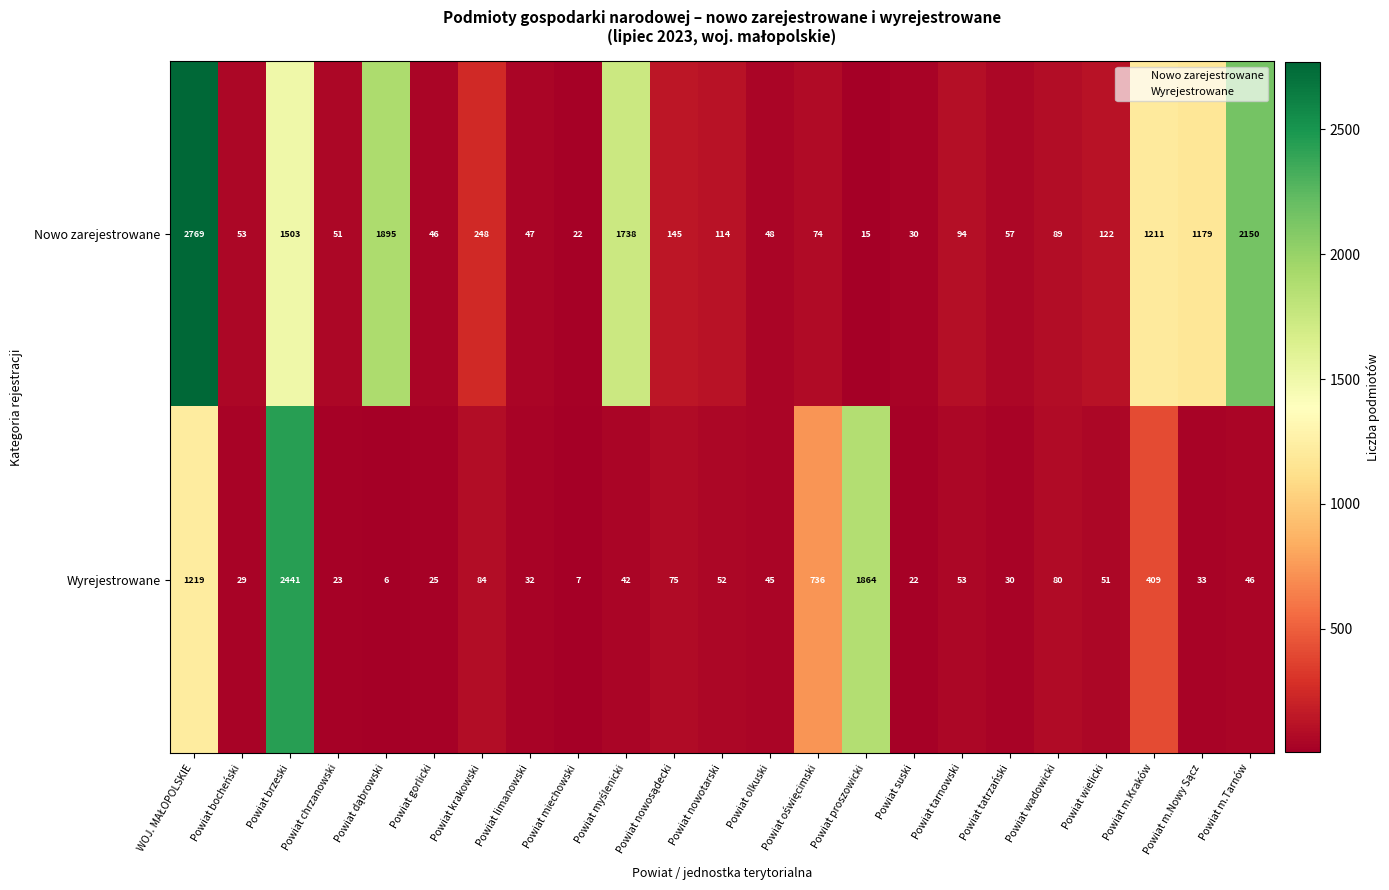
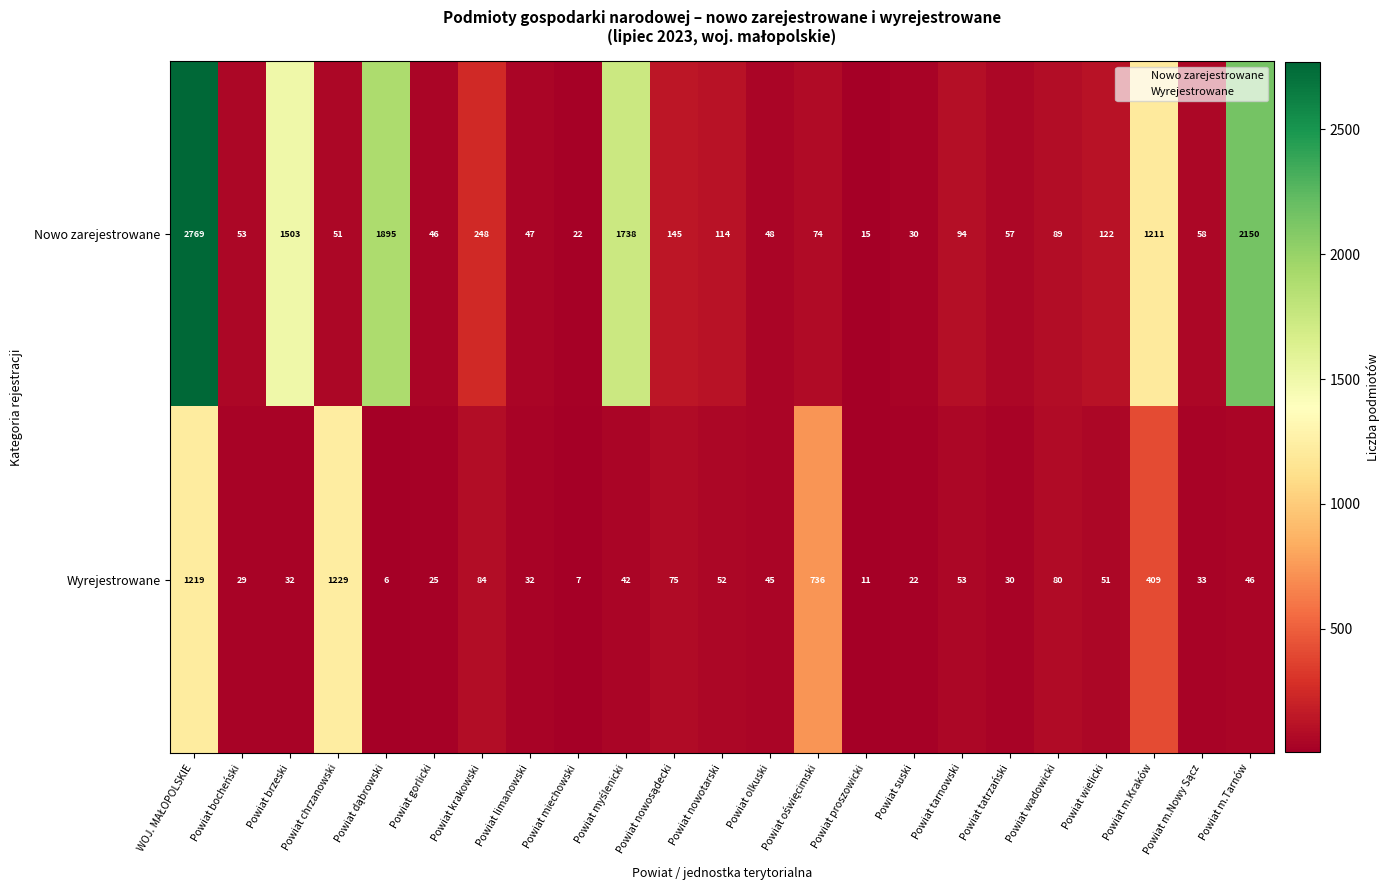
Nowo zarejestrowane, Powiat m.Nowy Sącz: 1179 -> 58
Wyrejestrowane, Powiat brzeski: 2441 -> 32
Wyrejestrowane, Powiat chrzanowski: 23 -> 1229
Wyrejestrowane, Powiat proszowicki: 1864 -> 11
